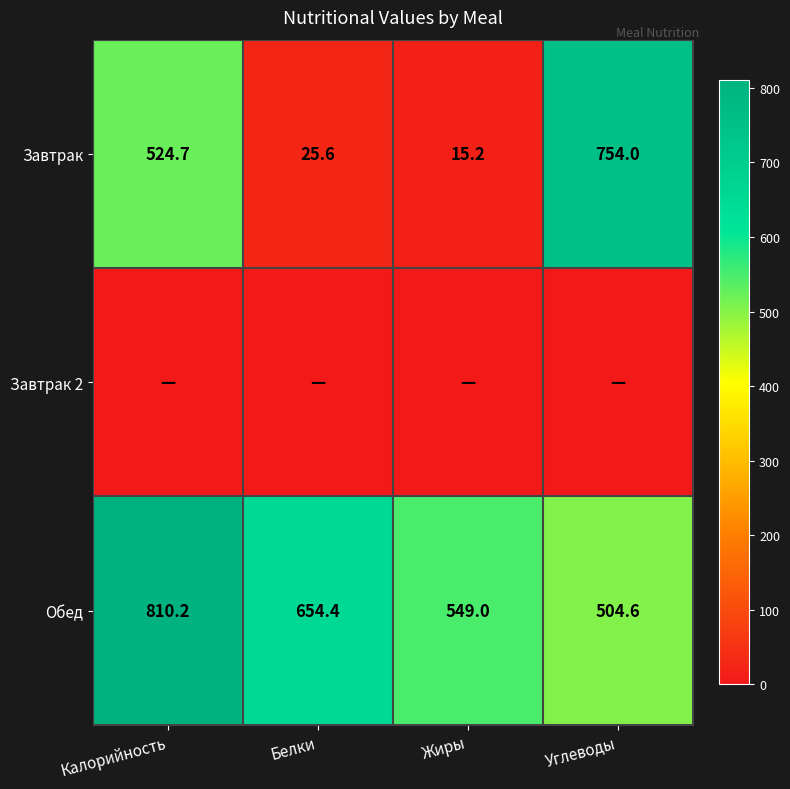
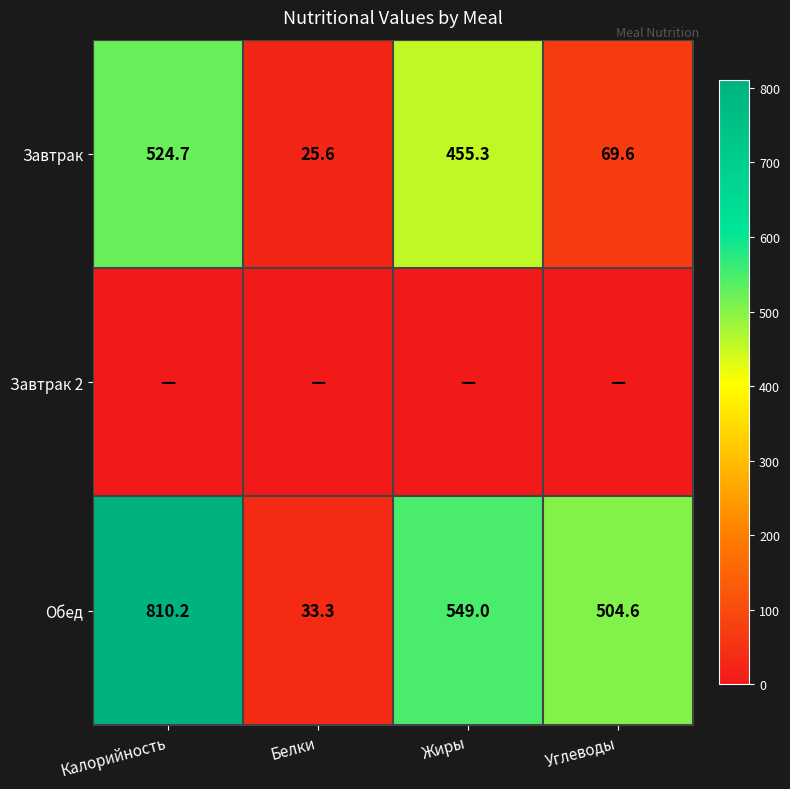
Завтрак, Жиры: 15.2 -> 455.3
Завтрак, Углеводы: 754.0 -> 69.6
Обед, Белки: 654.4 -> 33.3
